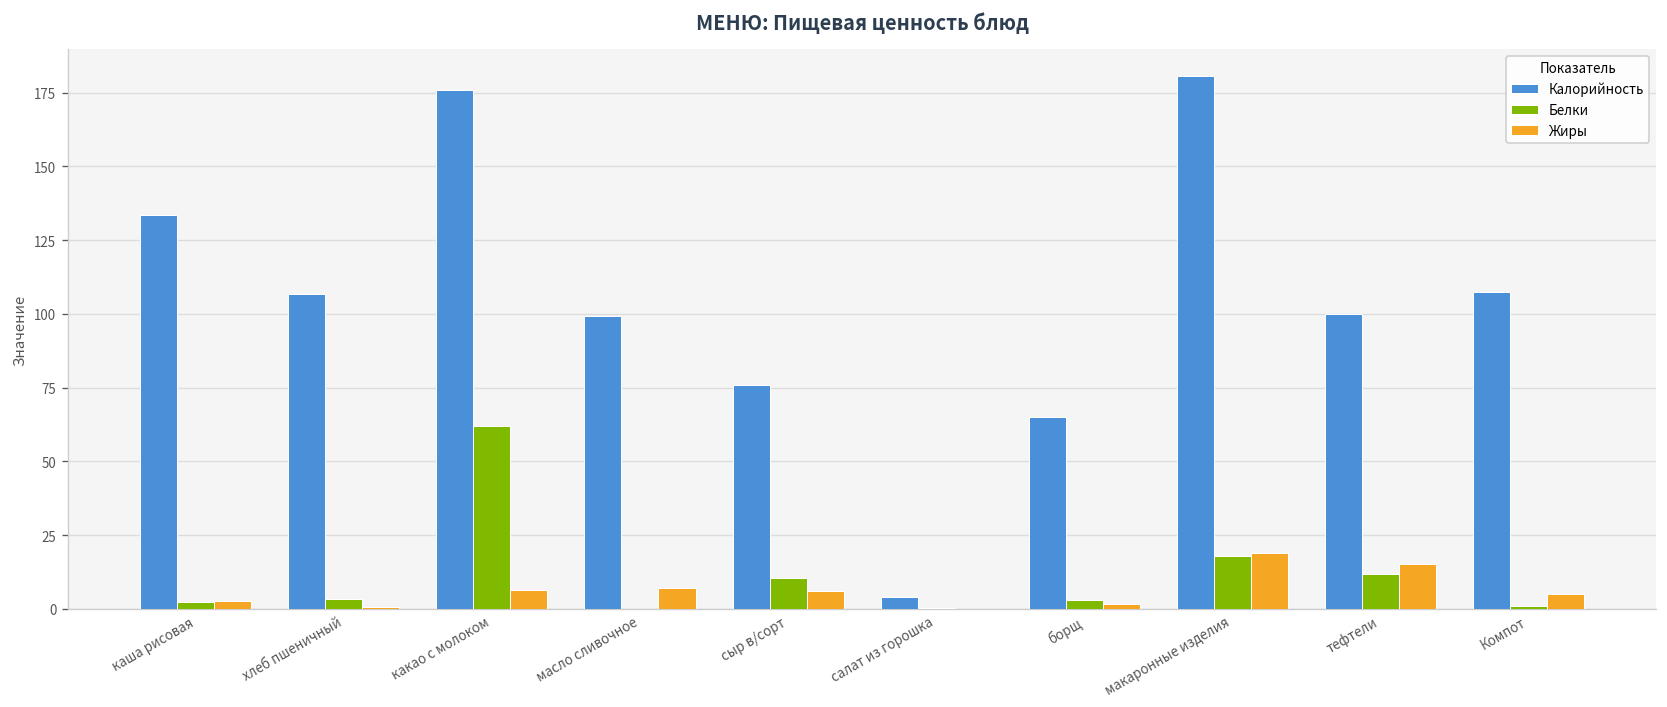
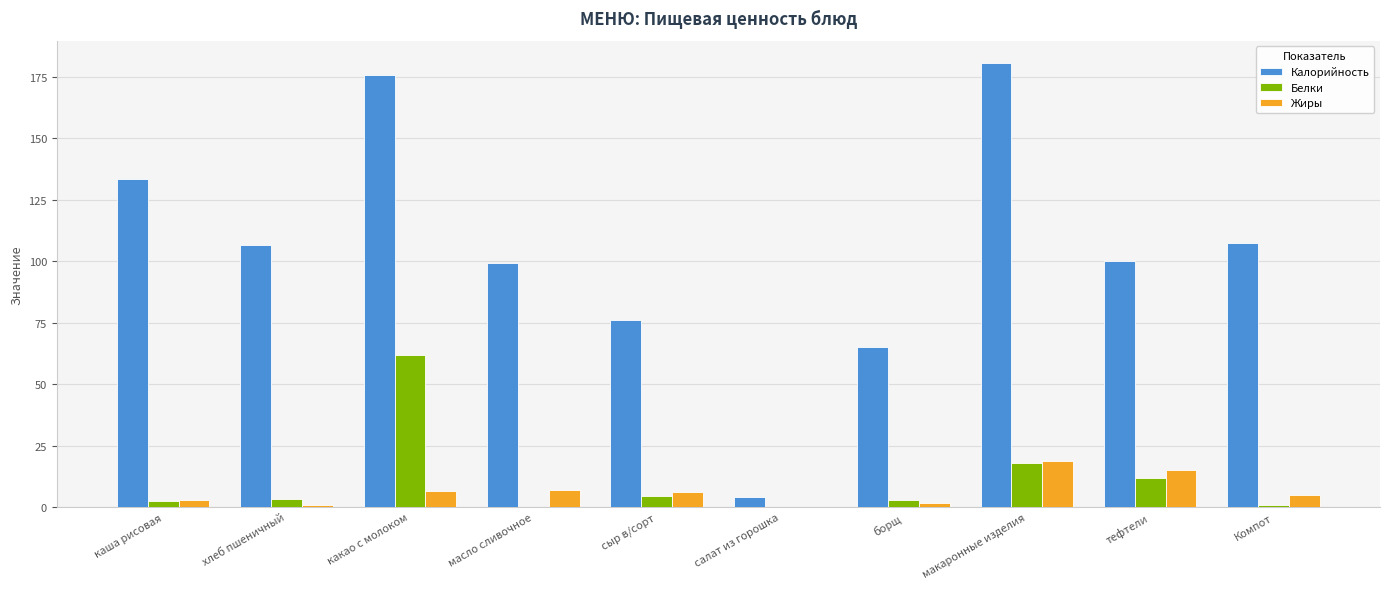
Белки, сыр в/сорт: 10 -> 5
